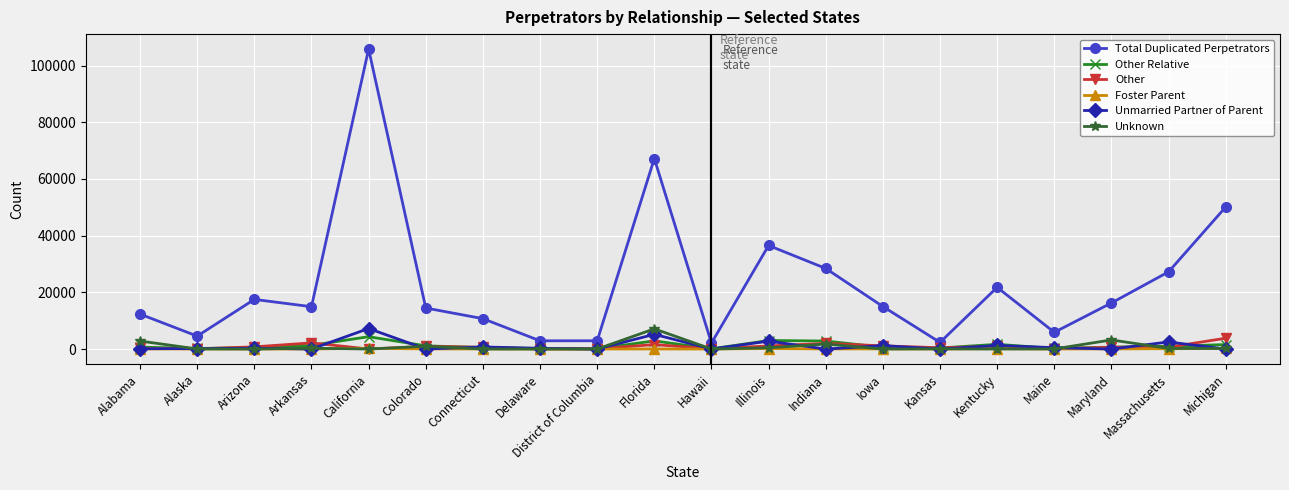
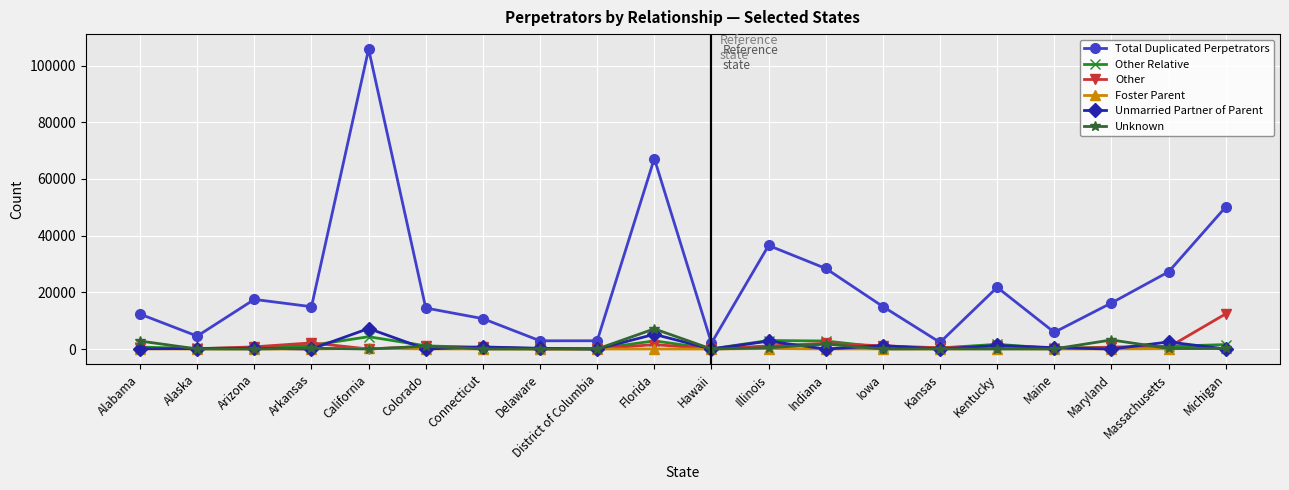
Other, Michigan: 4000 -> 12000
